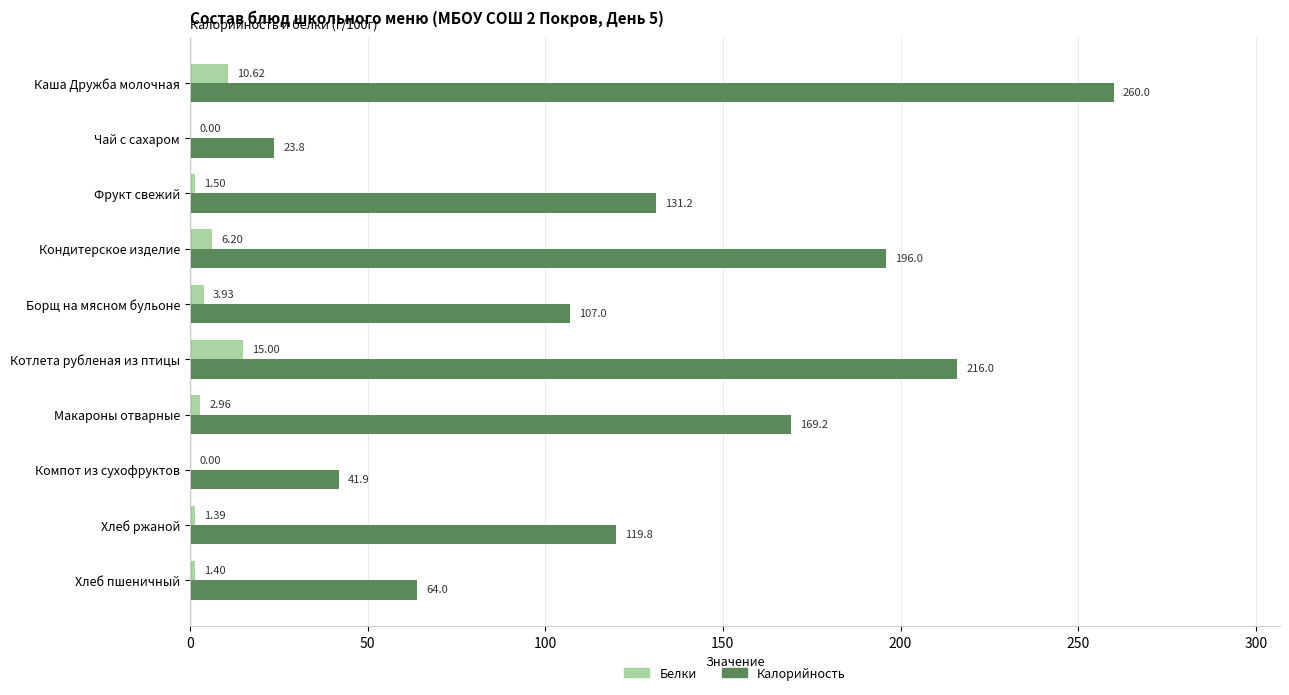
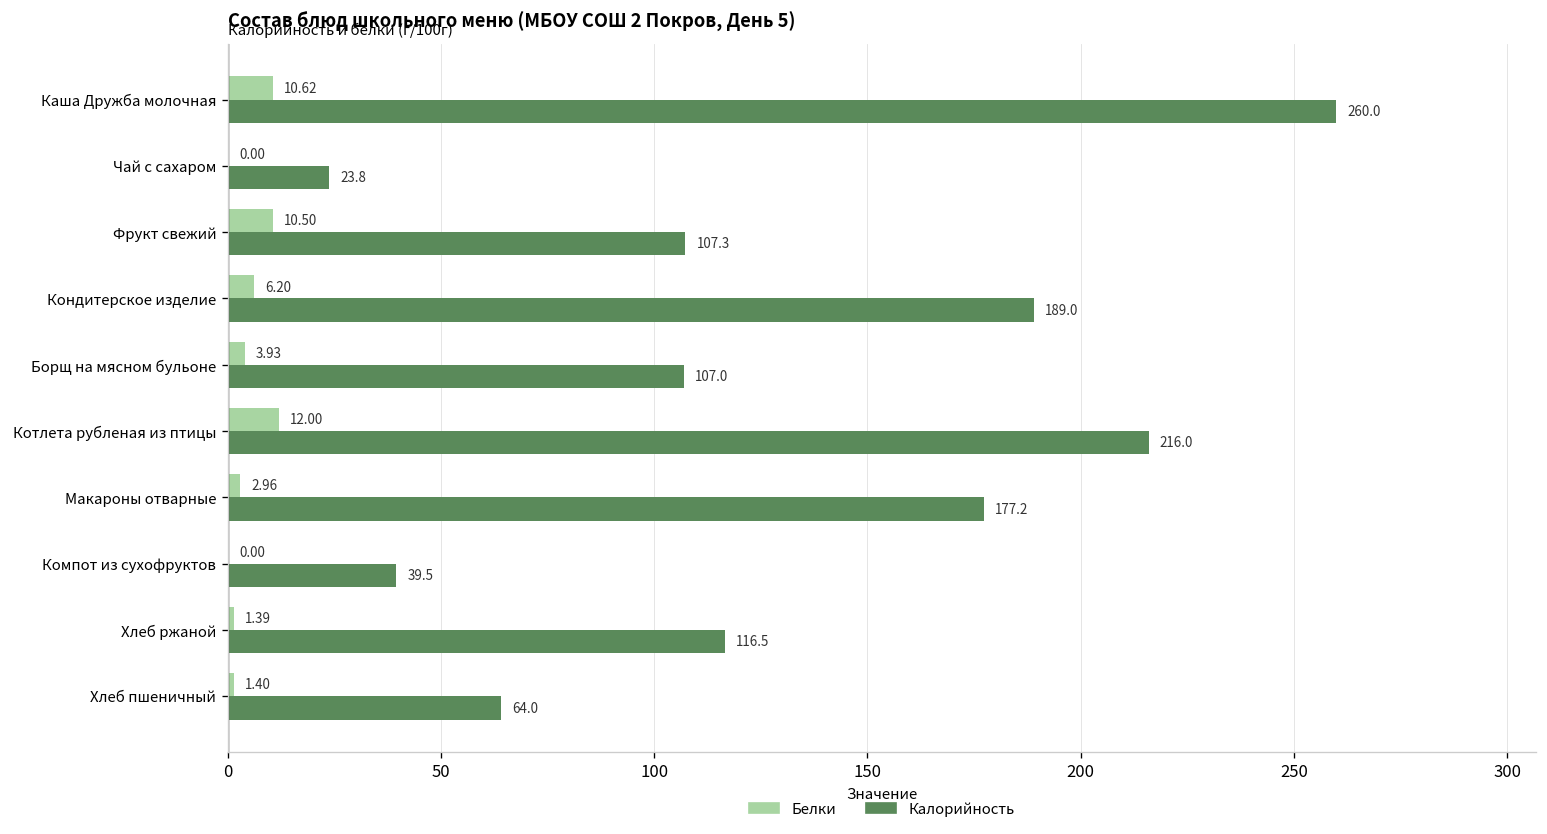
Белки, Фрукт свежий: 1.50 -> 10.50
Калорийность, Фрукт свежий: 131.2 -> 107.3
Калорийность, Кондитерское изделие: 196.0 -> 189.0
Белки, Котлета рубленая из птицы: 15.00 -> 12.00
Калорийность, Макароны отварные: 169.2 -> 177.2
Калорийность, Компот из сухофруктов: 41.9 -> 39.5
Калорийность, Хлеб ржаной: 119.8 -> 116.5
